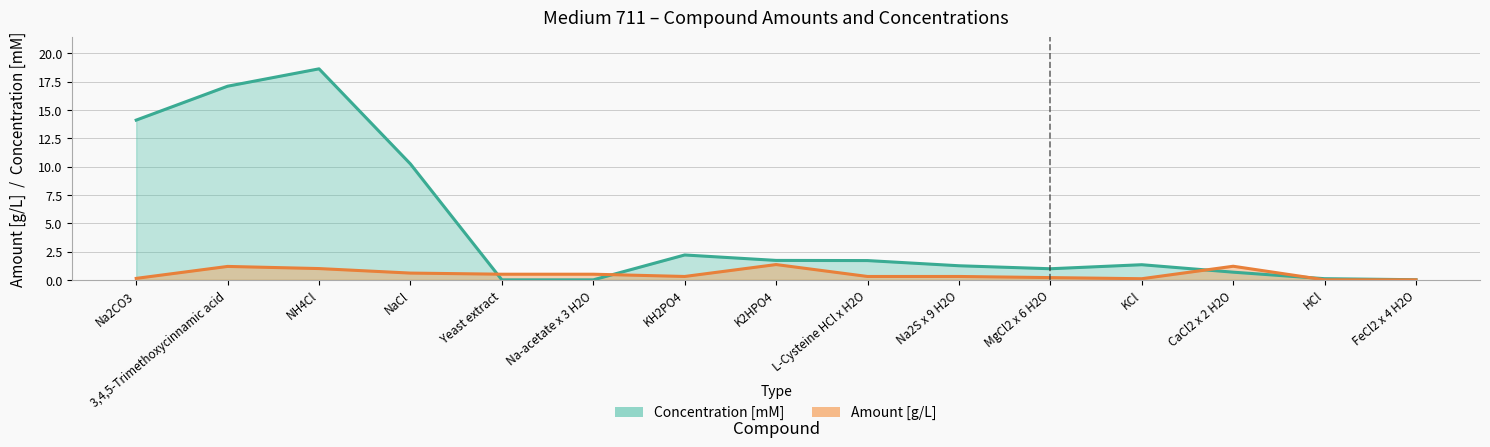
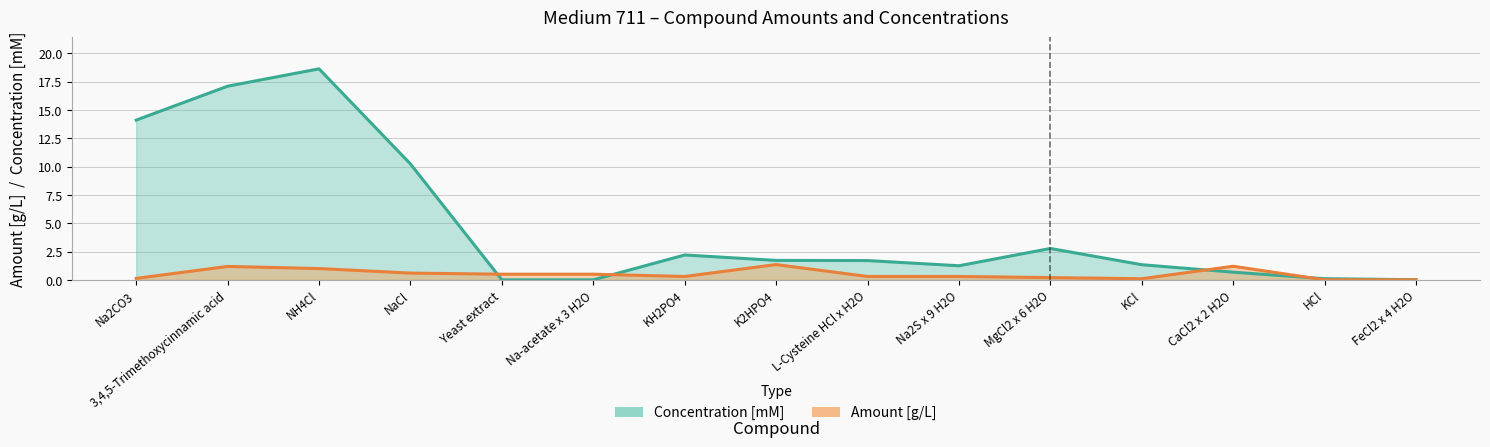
Concentration [mM], MgCl2 x 6 H2O: 1.0 -> 2.8
